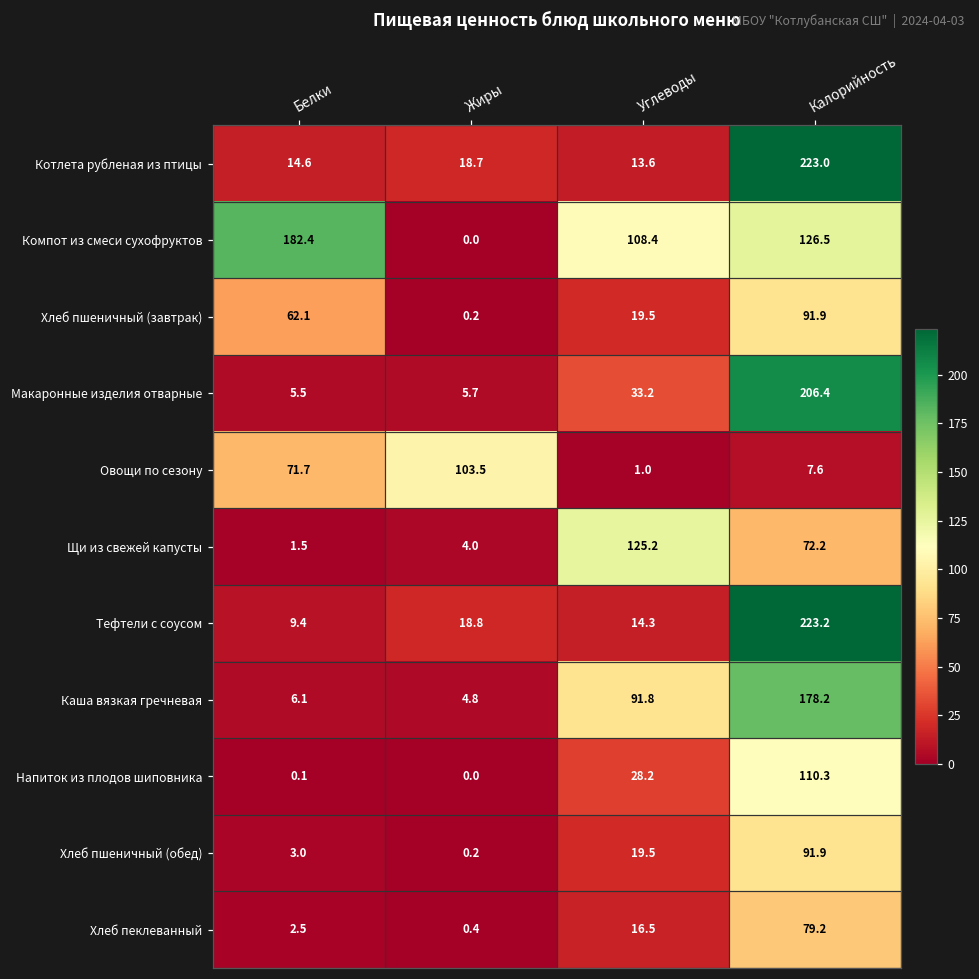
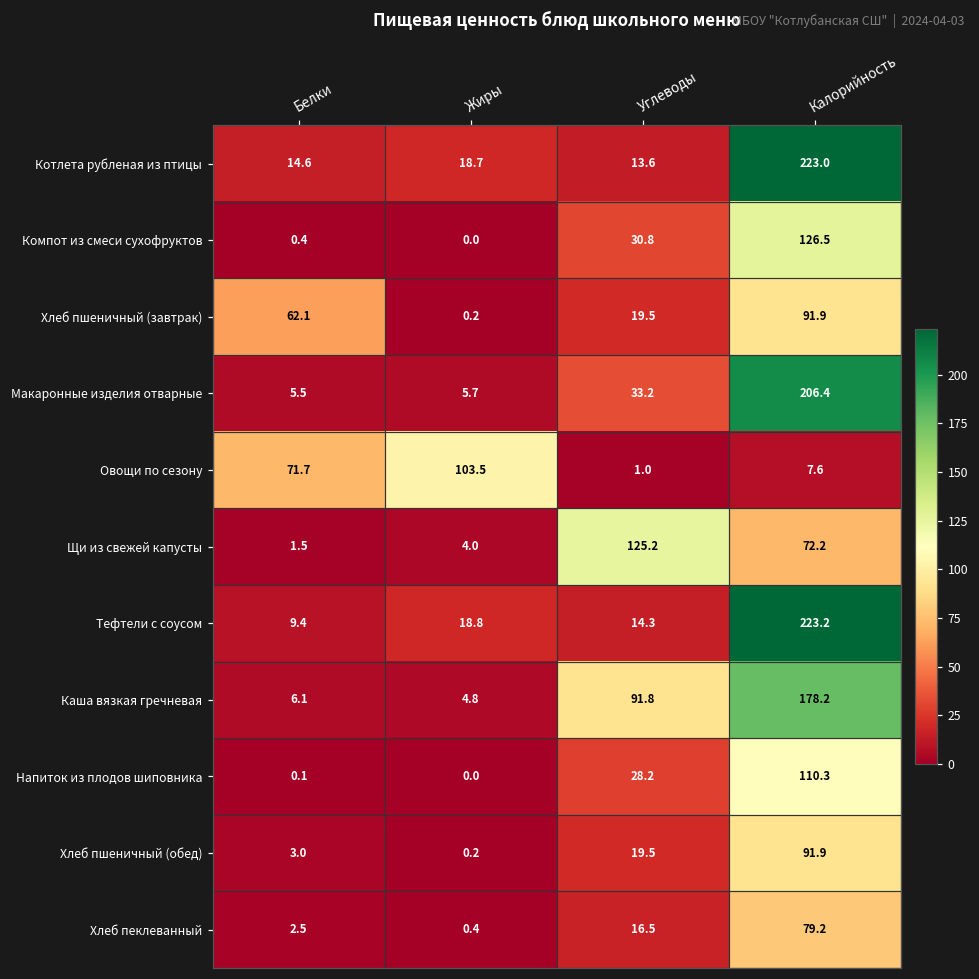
Компот из смеси сухофруктов, Белки: 182.4 -> 0.4
Компот из смеси сухофруктов, Углеводы: 108.4 -> 30.8
